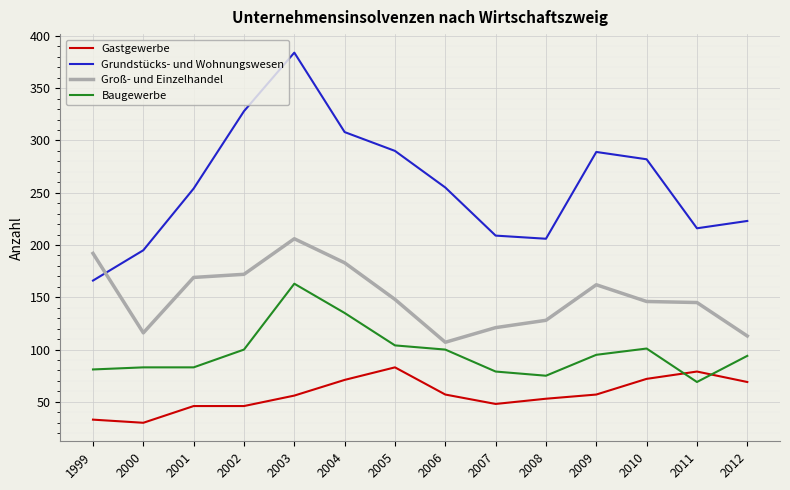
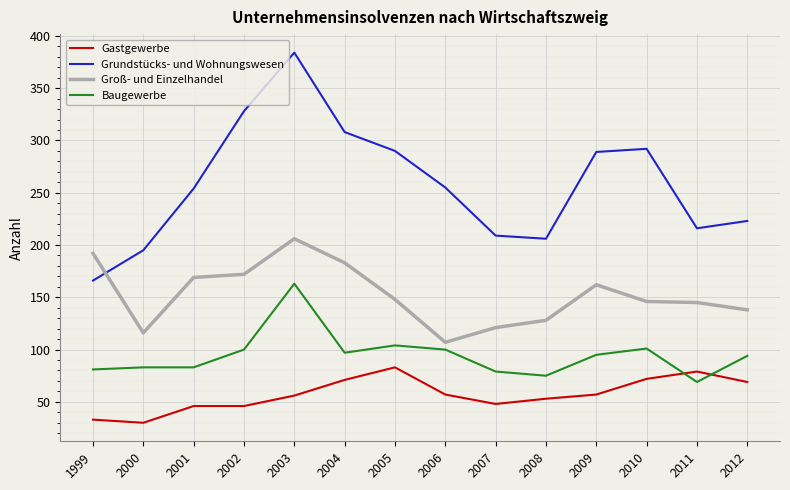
Baugewerbe, 2004: 135 -> 97
Grundstücks- und Wohnungswesen, 2010: 282 -> 292
Groß- und Einzelhandel, 2012: 113 -> 138
